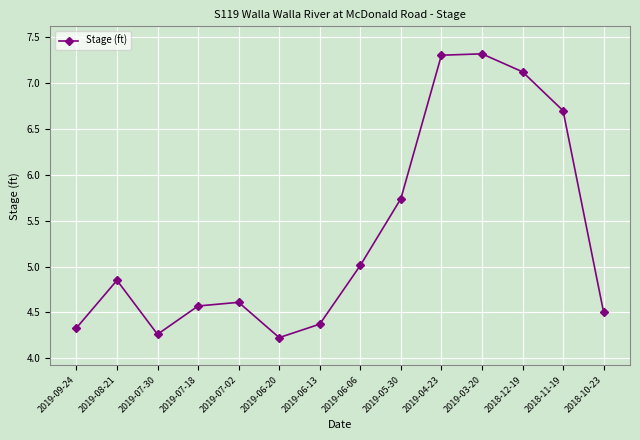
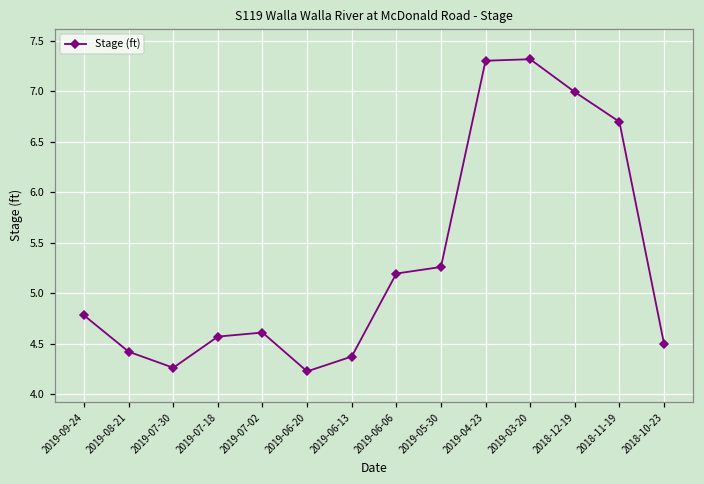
2019-09-24: 4.3 -> 4.8
2019-08-21: 4.9 -> 4.4
2019-06-06: 5.0 -> 5.2
2019-05-30: 5.7 -> 5.3
2018-12-19: 7.1 -> 7.0
